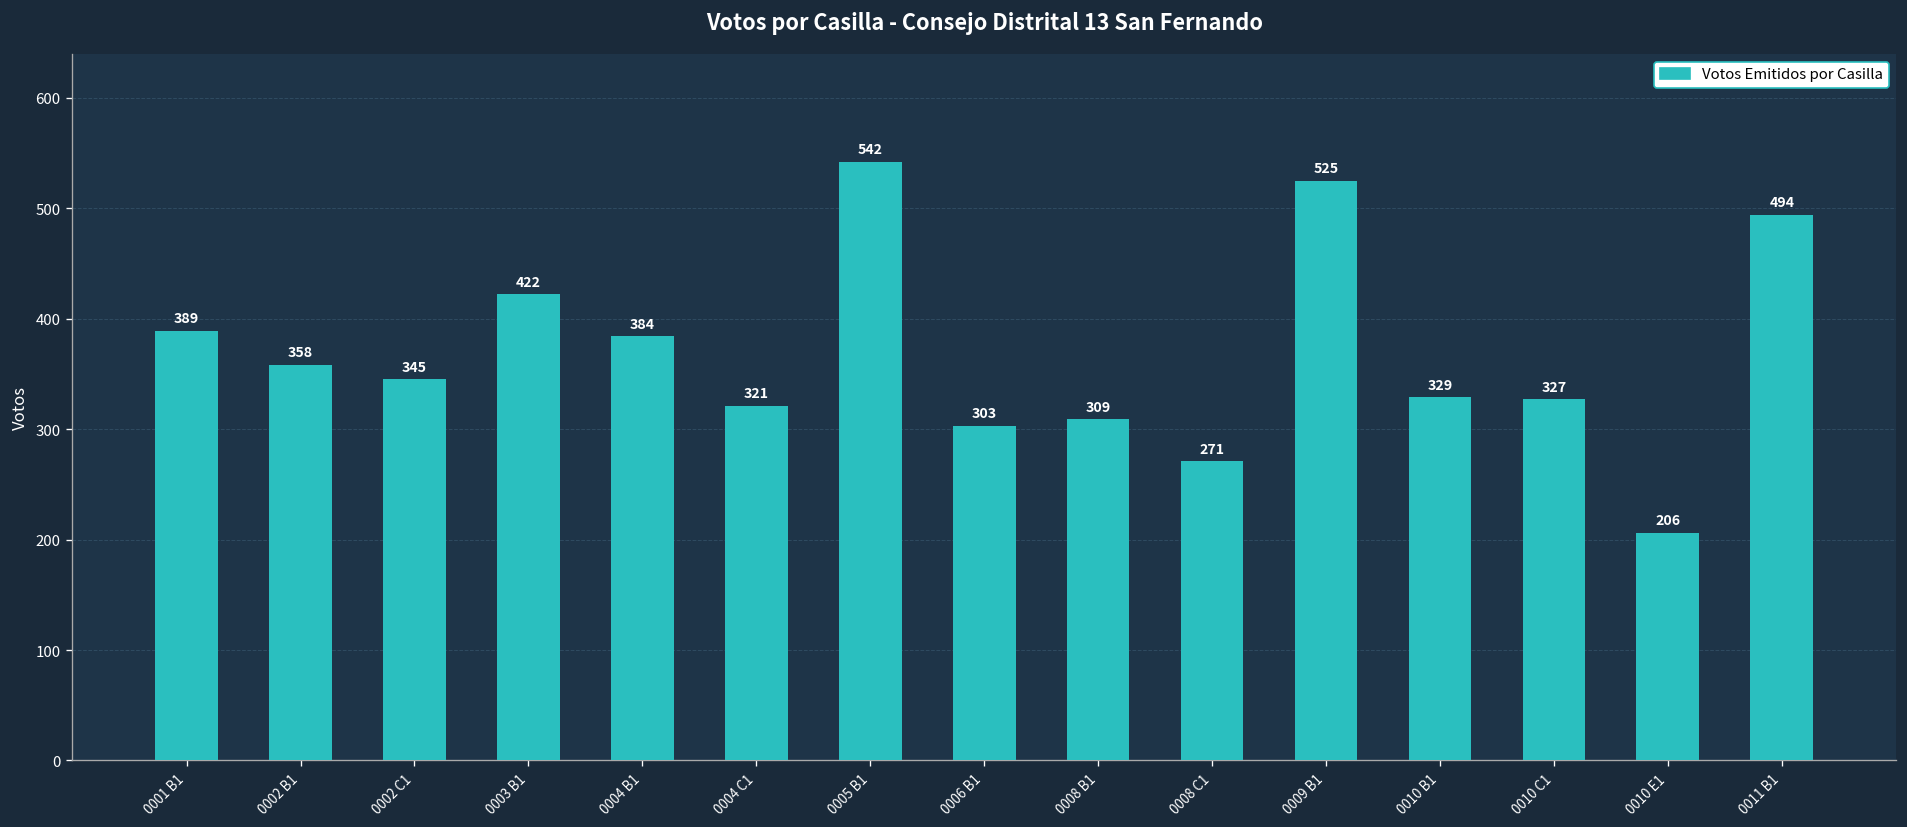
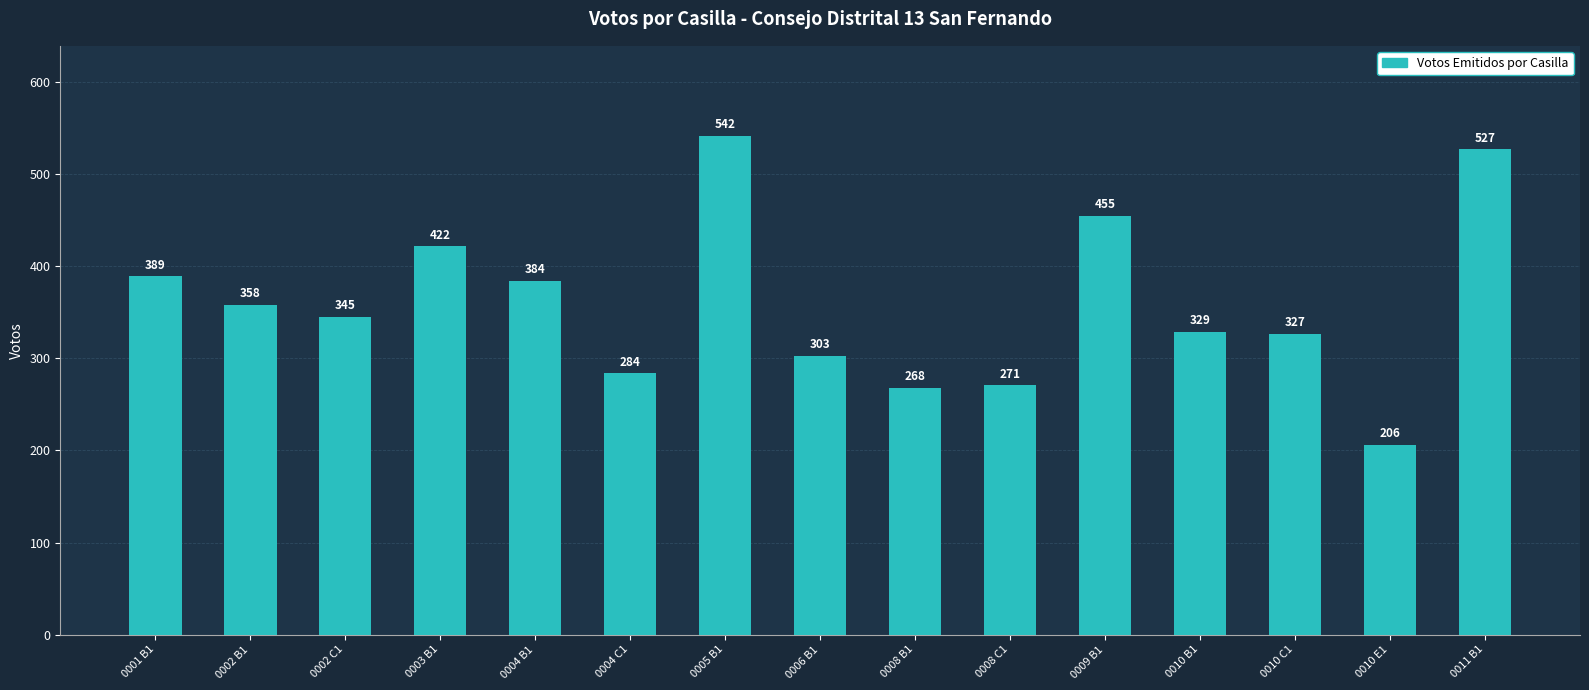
0004 C1: 321 -> 284
0008 B1: 309 -> 268
0009 B1: 525 -> 455
0011 B1: 494 -> 527
